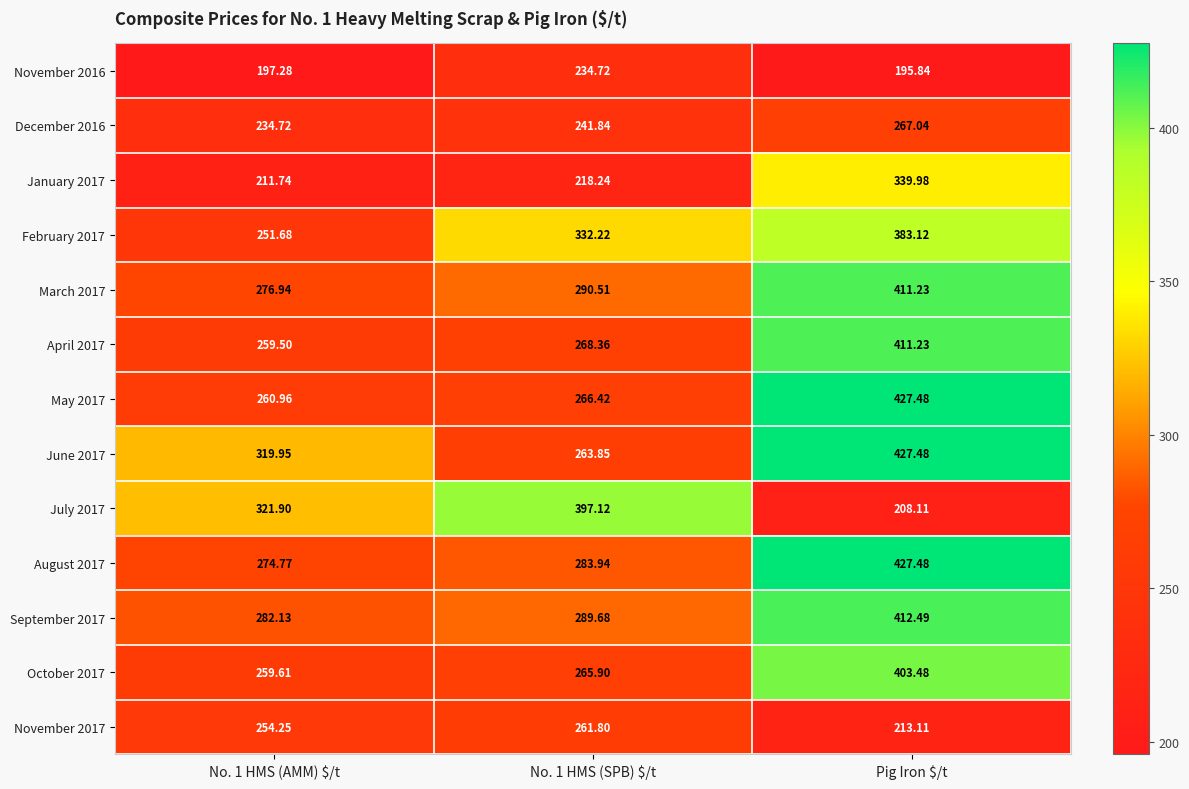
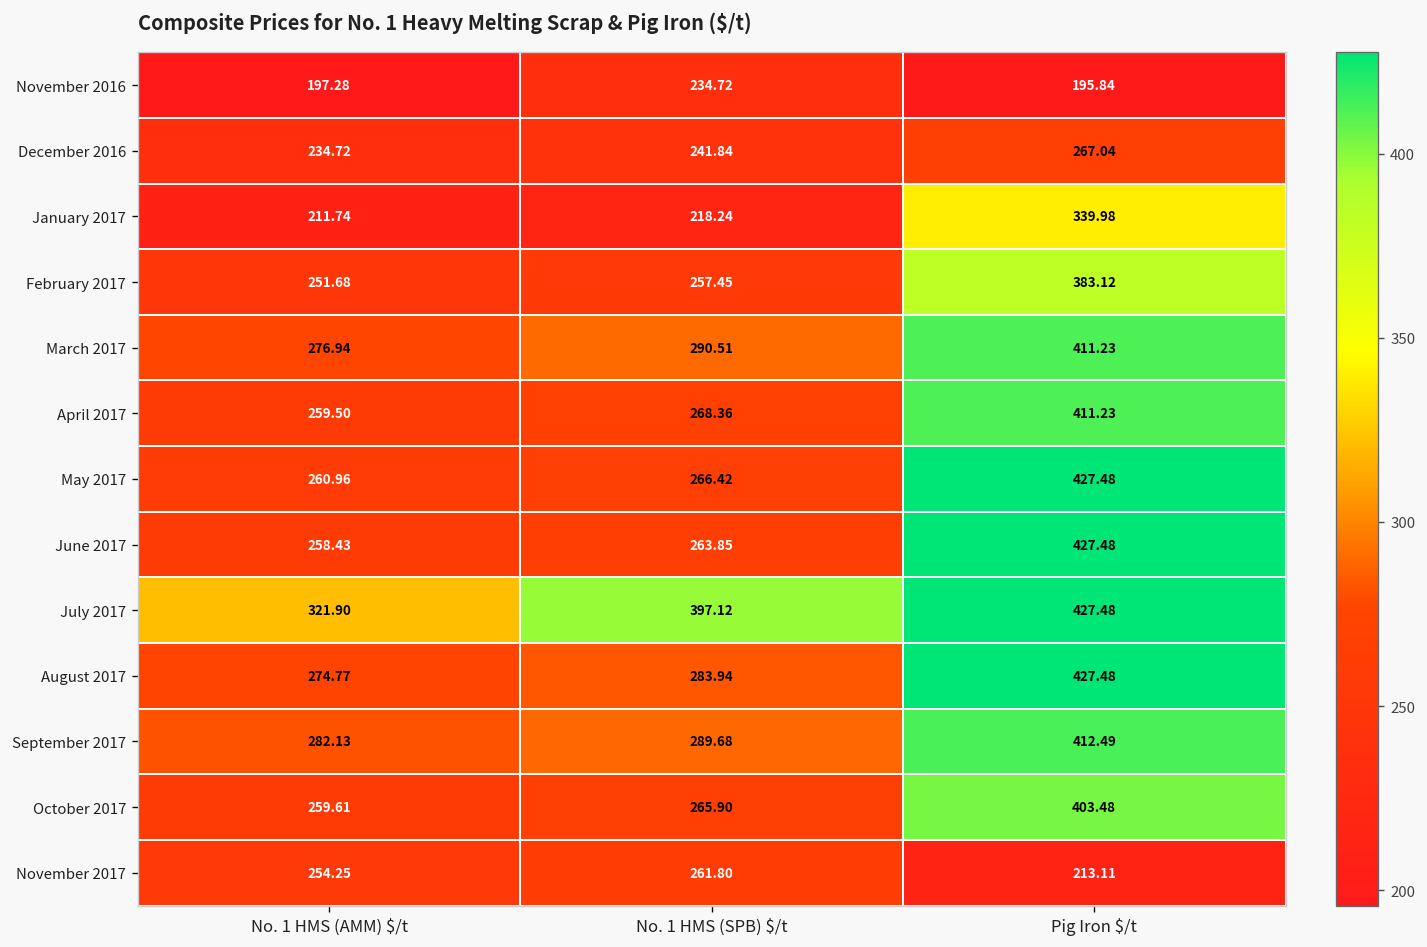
February 2017, No. 1 HMS (SPB) $/t: 332.22 -> 257.45
June 2017, No. 1 HMS (AMM) $/t: 319.95 -> 258.43
July 2017, Pig Iron $/t: 208.11 -> 427.48
